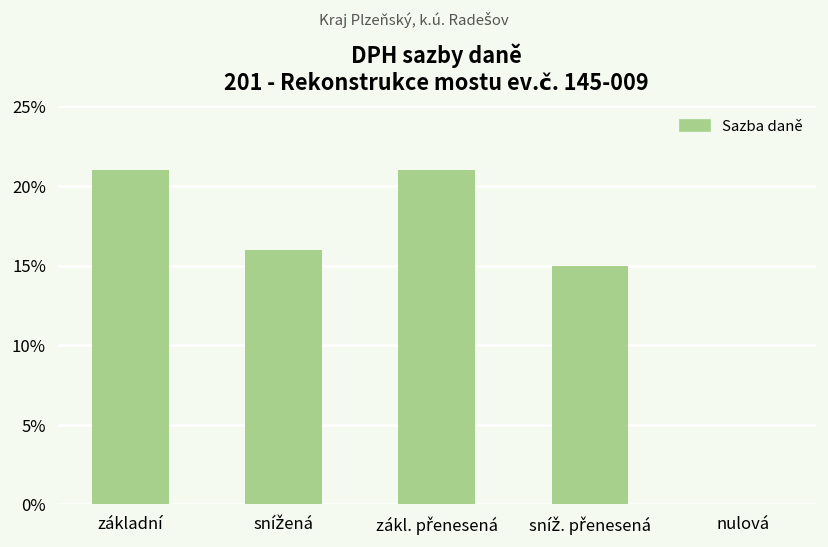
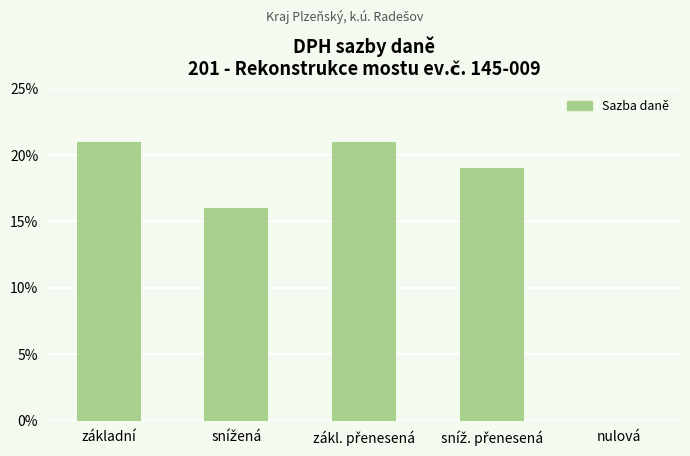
sníž. přenesená: 15.0% -> 19.0%
